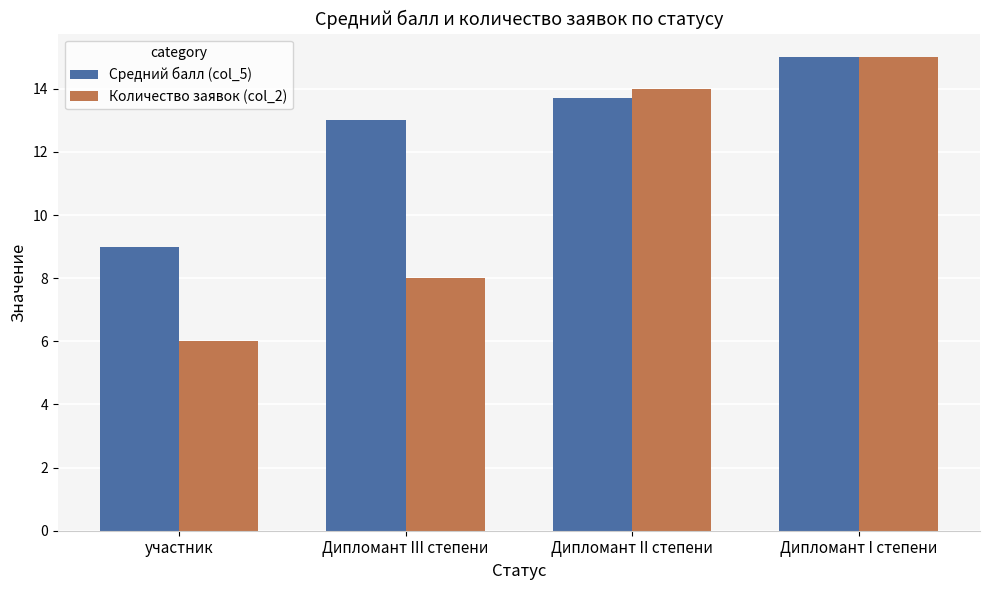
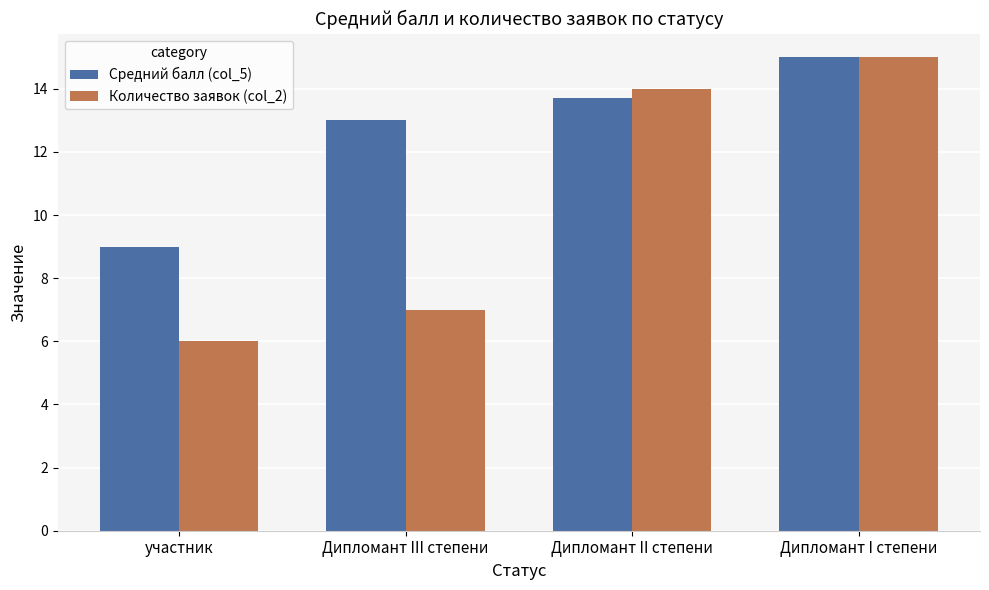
Количество заявок (col_2), Дипломант III степени: 8 -> 7
